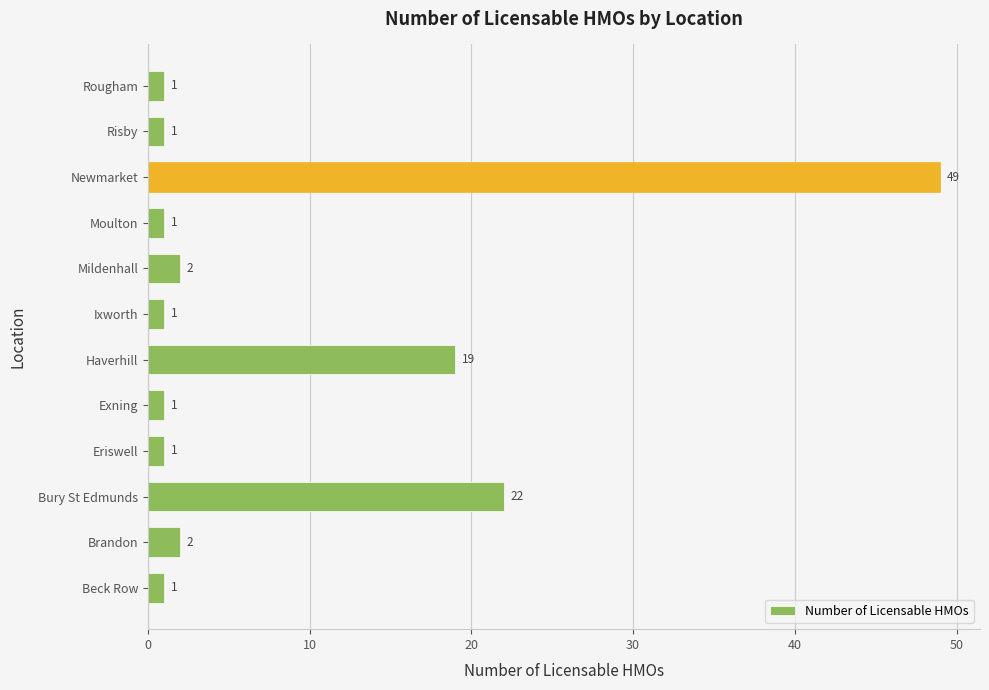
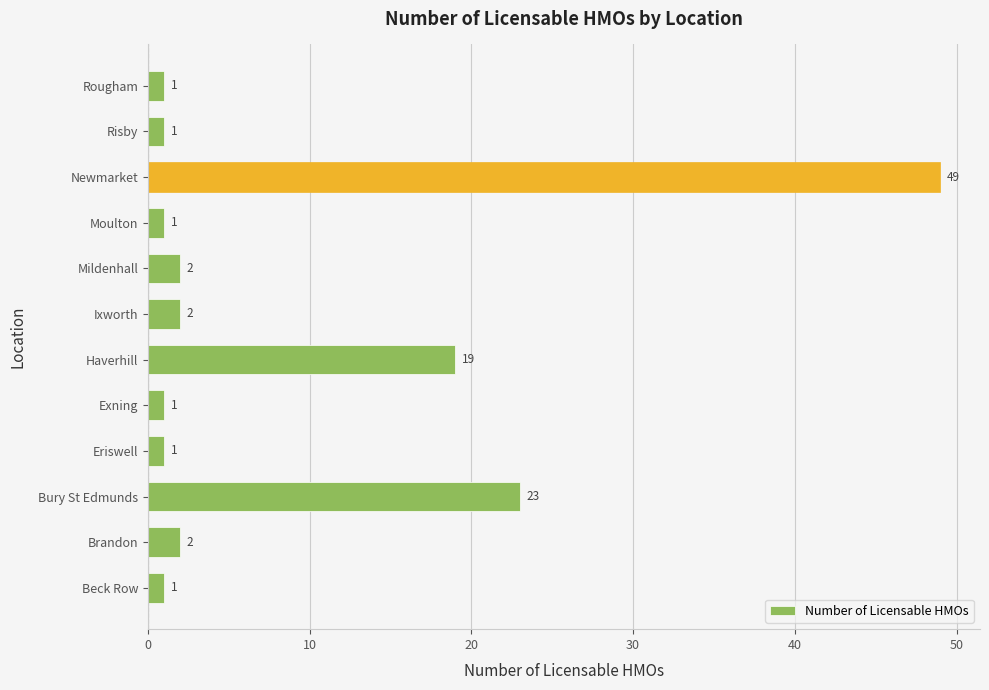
Ixworth: 1 -> 2
Bury St Edmunds: 22 -> 23
